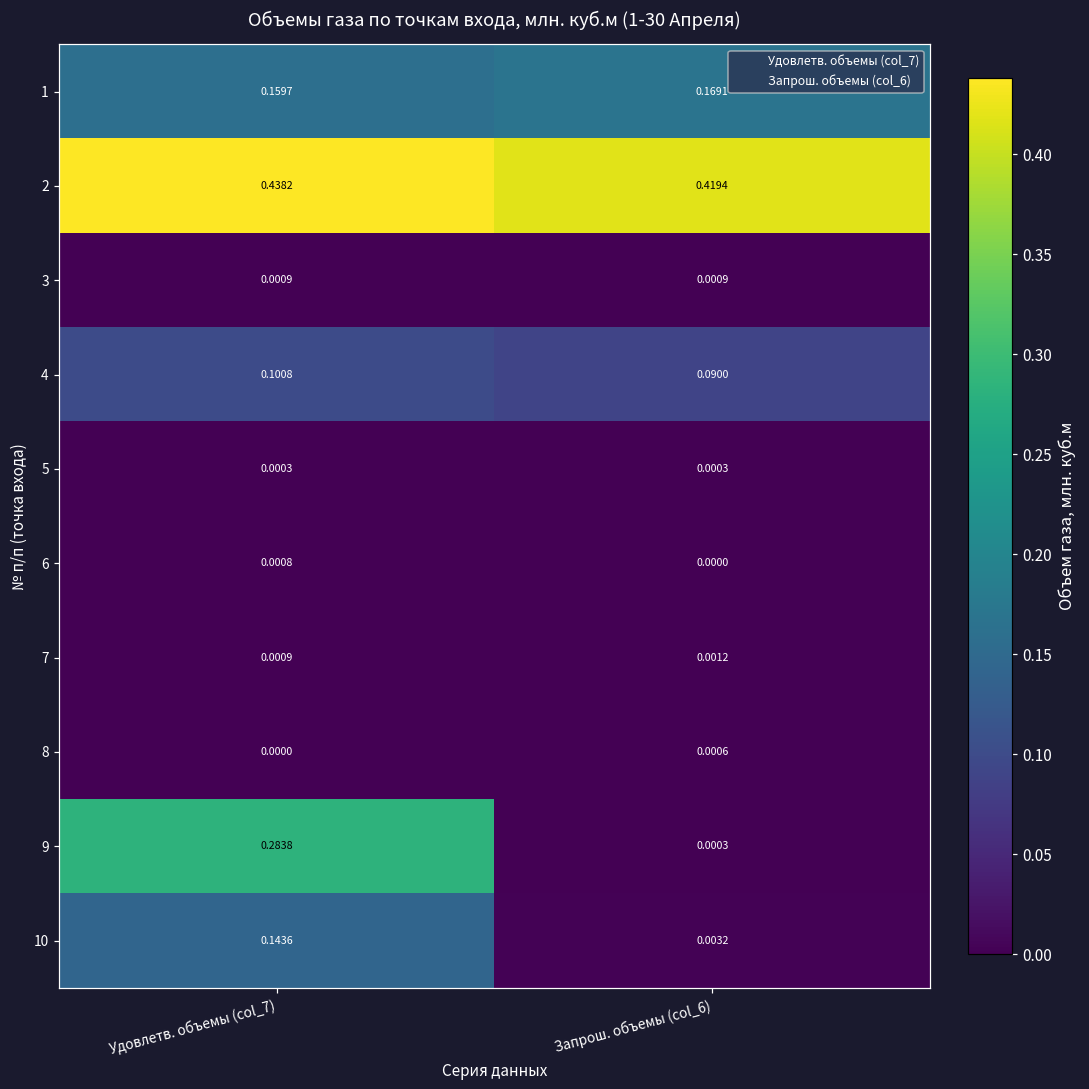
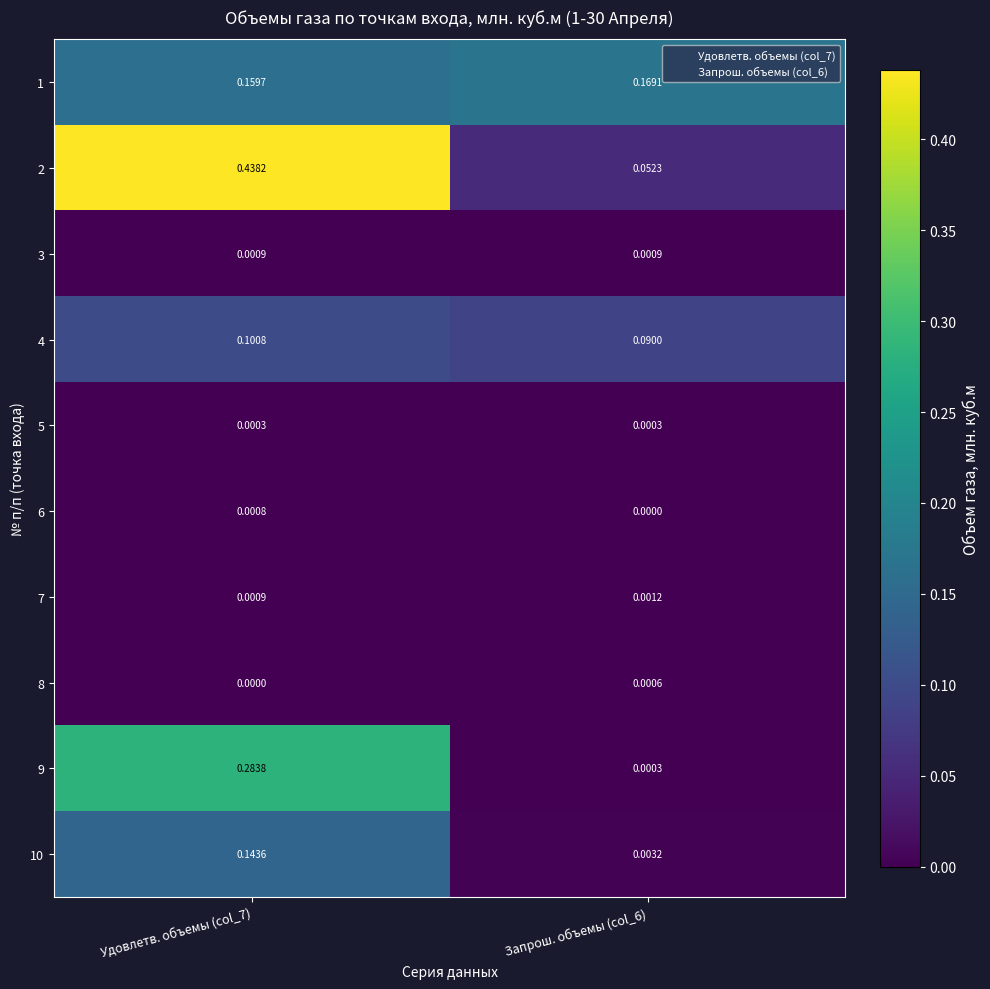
2, Запрош. объемы (col_6): 0.4194 -> 0.0523
